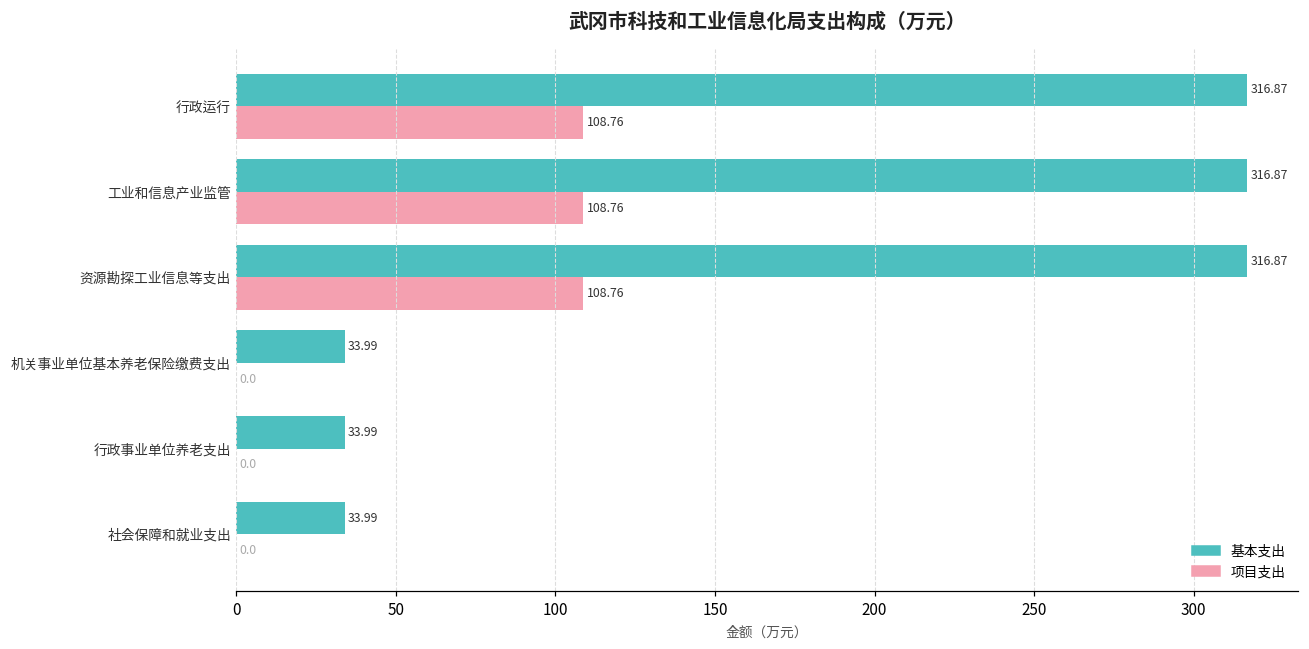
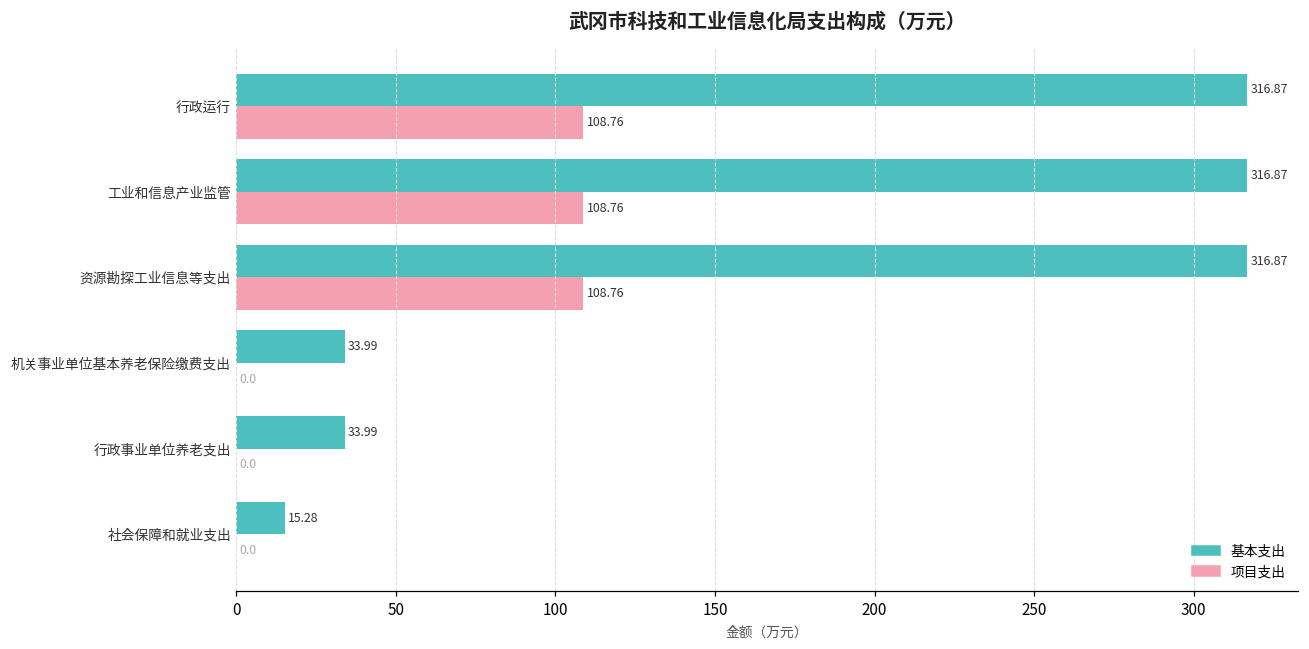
基本支出, 社会保障和就业支出: 33.99 -> 15.28
